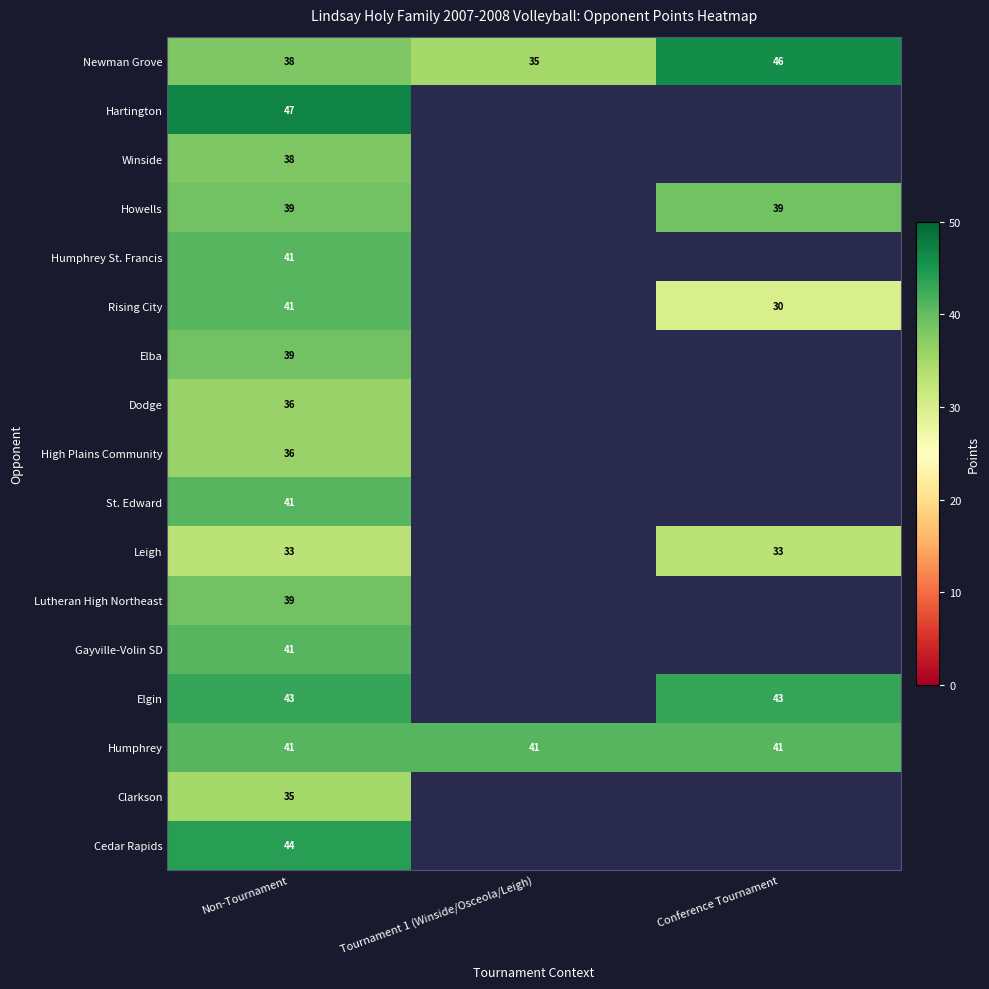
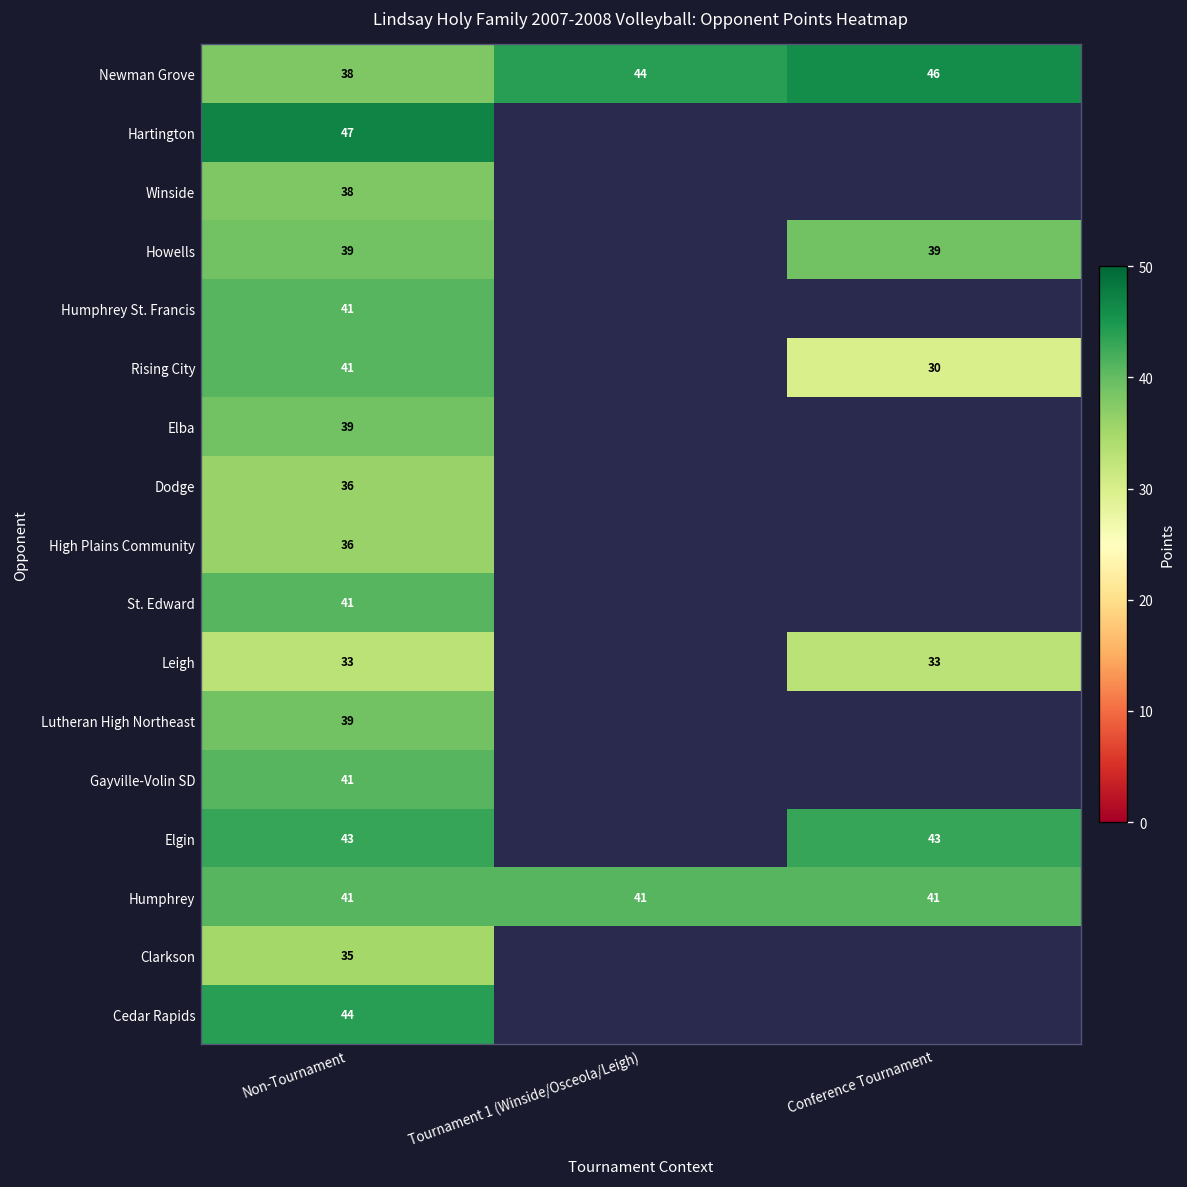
Newman Grove, Tournament 1 (Winside/Osceola/Leigh): 35 -> 44
